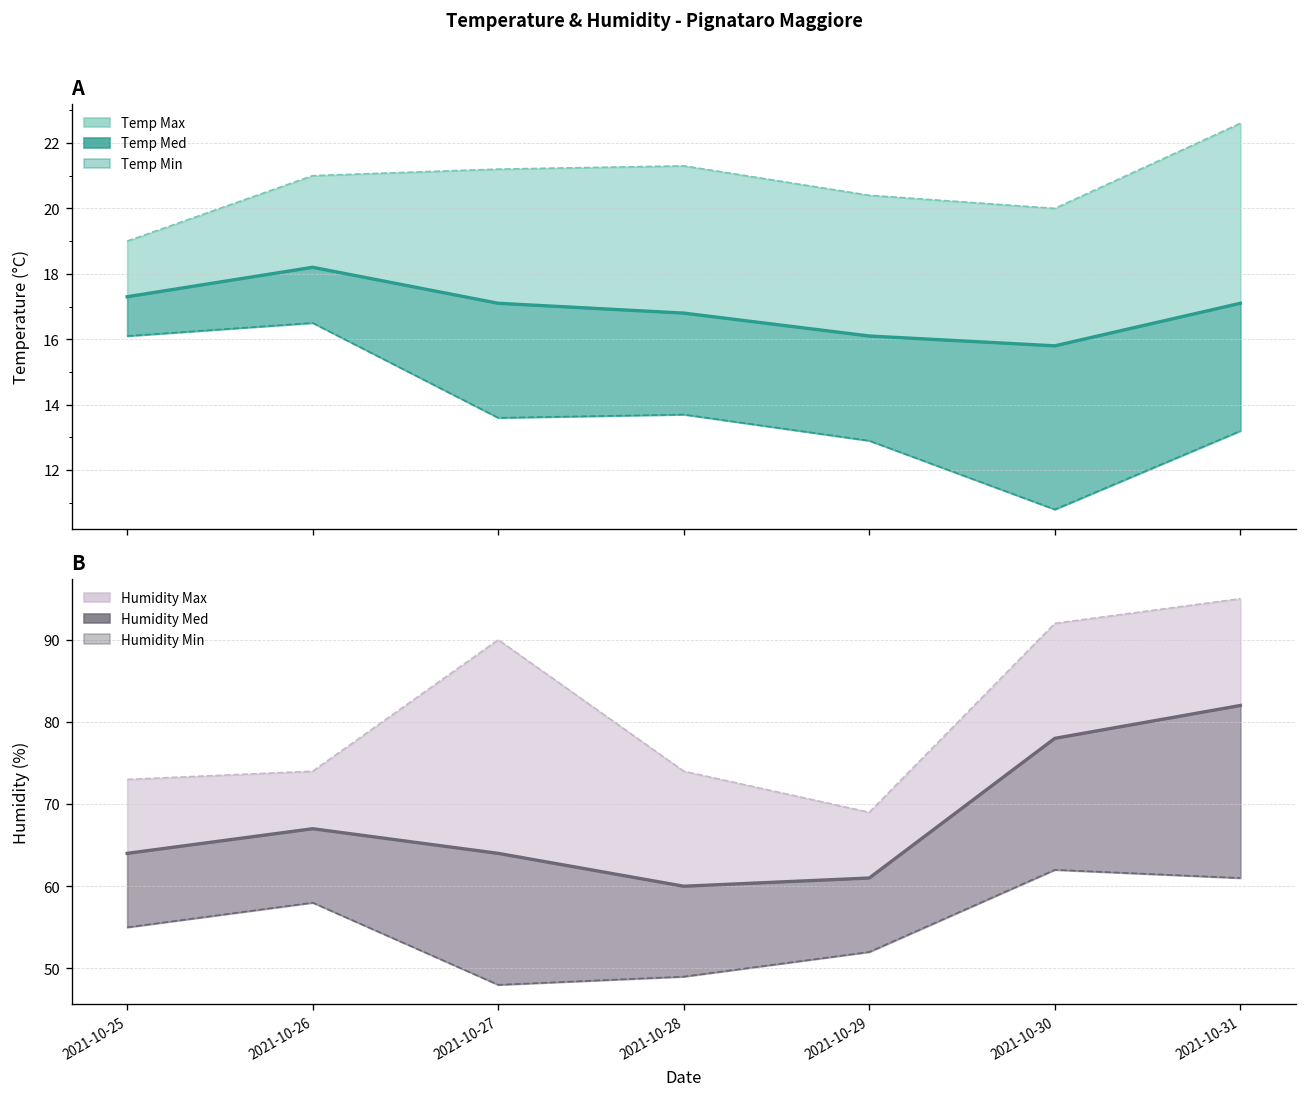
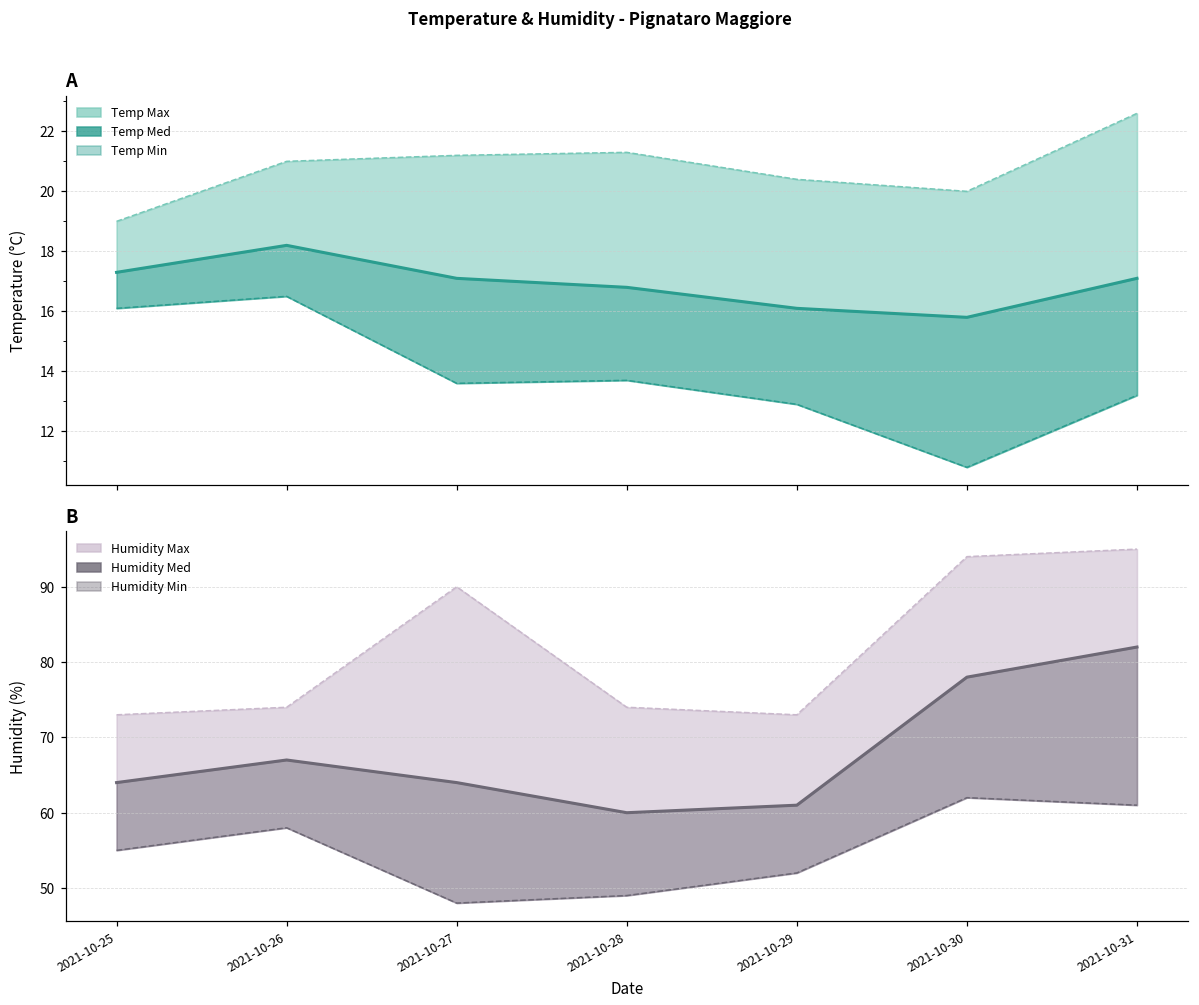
B, Humidity Max, 2021-10-29: 69 -> 73
B, Humidity Max, 2021-10-30: 92 -> 94
